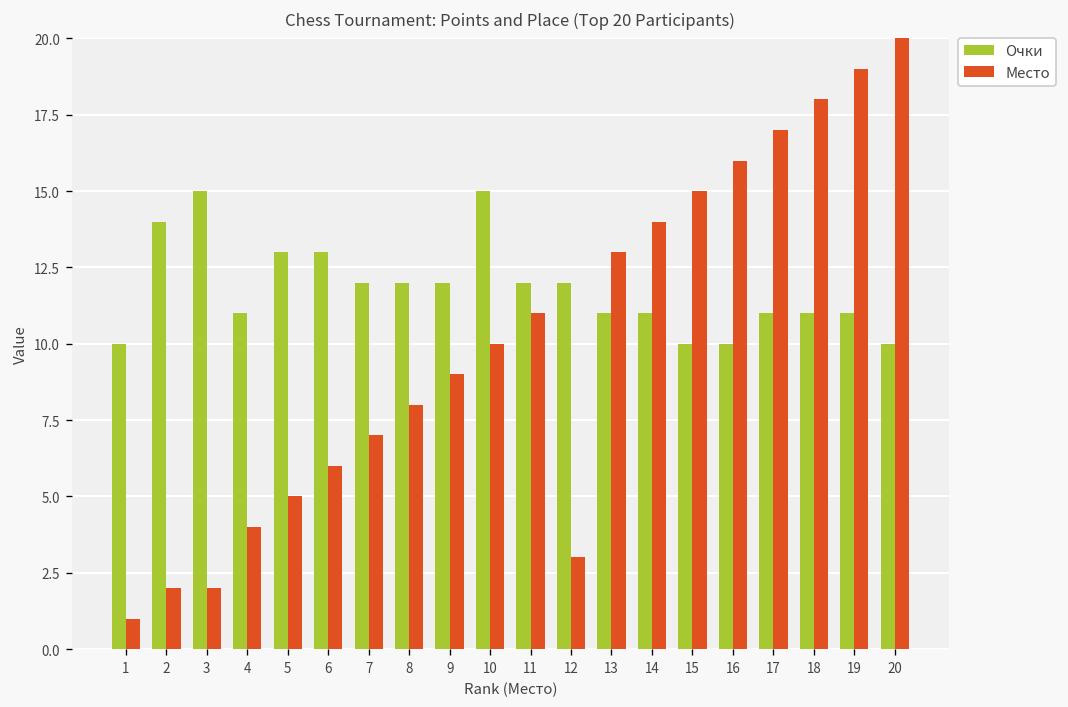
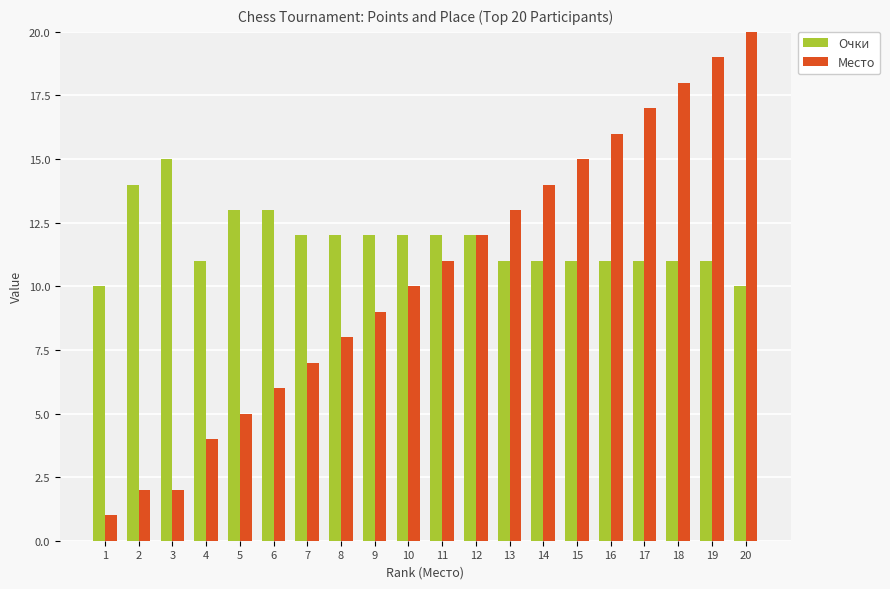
Очки, 10: 15 -> 12
Место, 12: 3 -> 12
Очки, 15: 10 -> 11
Очки, 16: 10 -> 11
